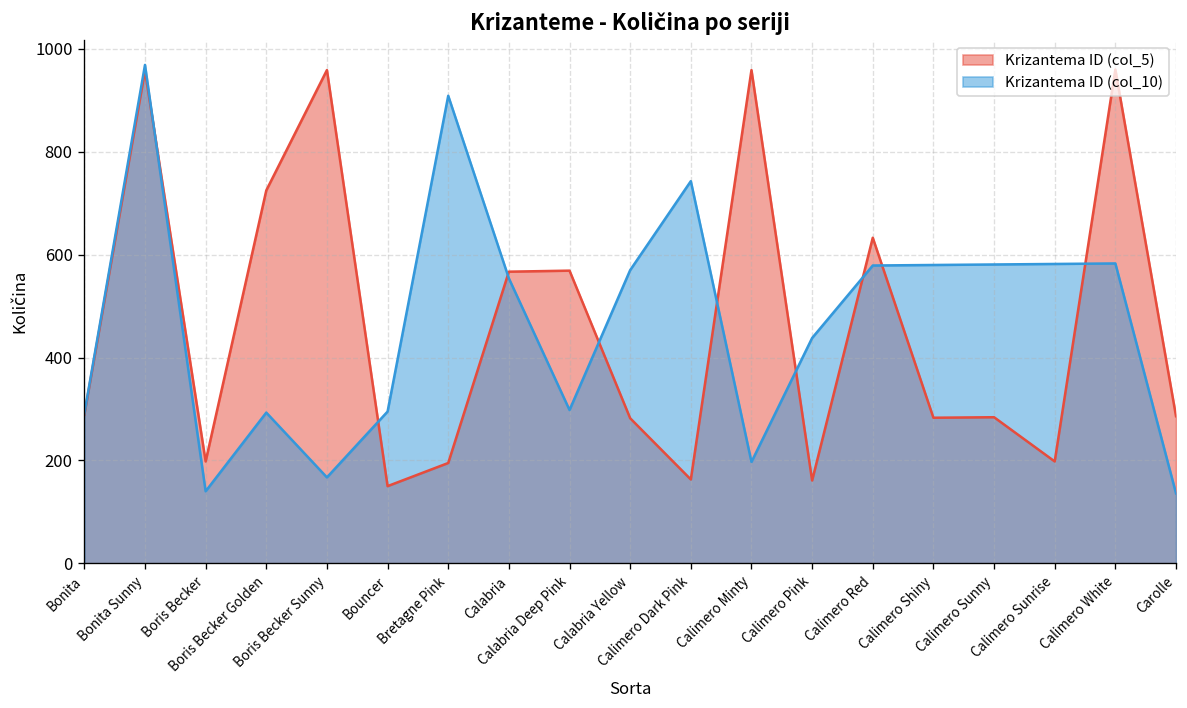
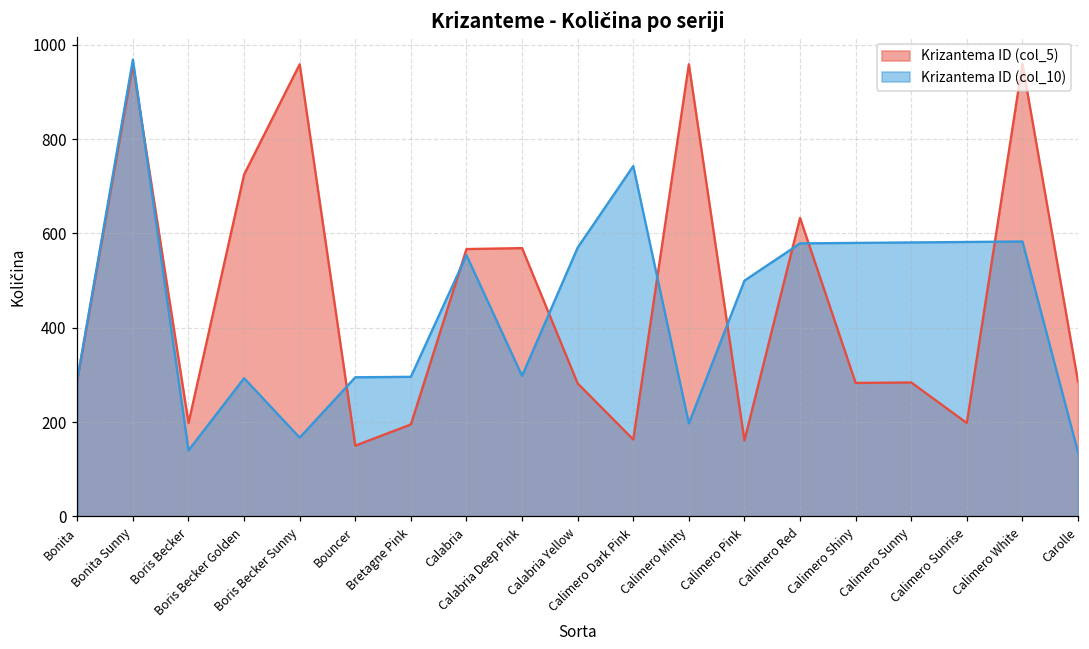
Krizantema ID (col_10), Bretagne Pink: 910 -> 300
Krizantema ID (col_10), Calimero Pink: 440 -> 500
